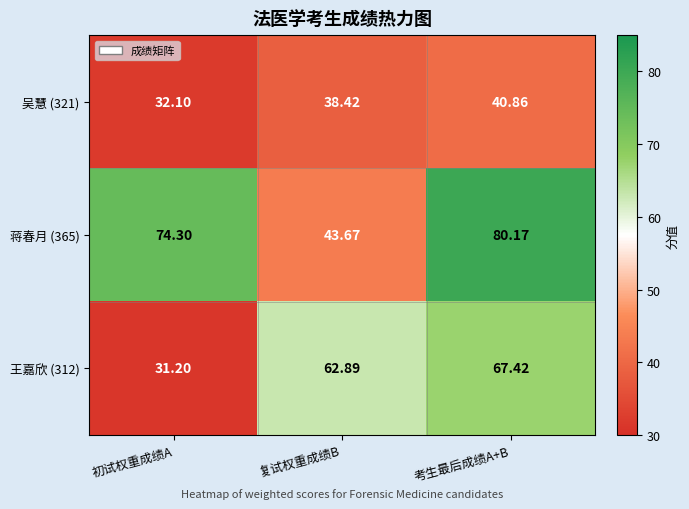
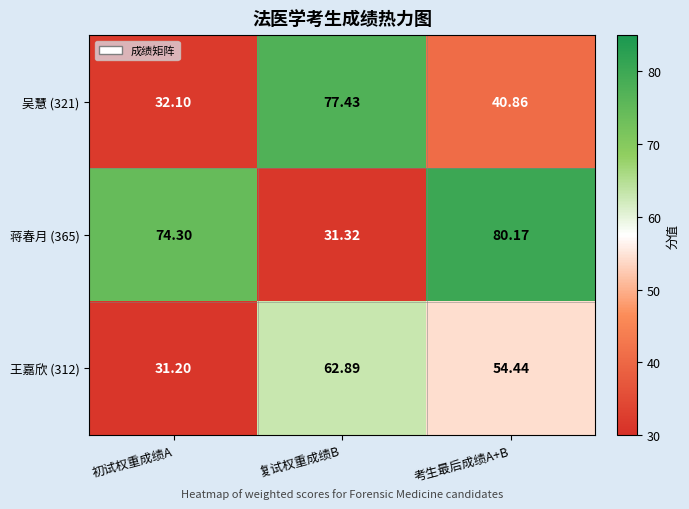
吴慧 (321), 复试权重成绩B: 38.42 -> 77.43
蒋春月 (365), 复试权重成绩B: 43.67 -> 31.32
王嘉欣 (312), 考生最后成绩A+B: 67.42 -> 54.44
